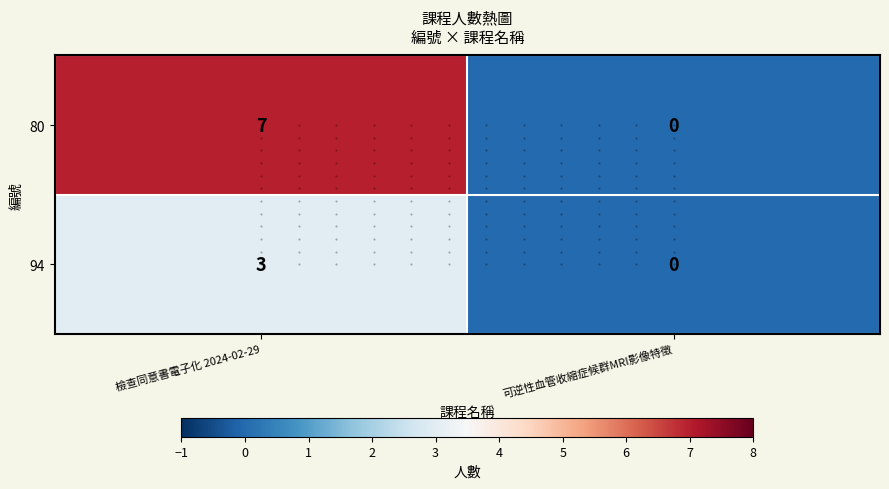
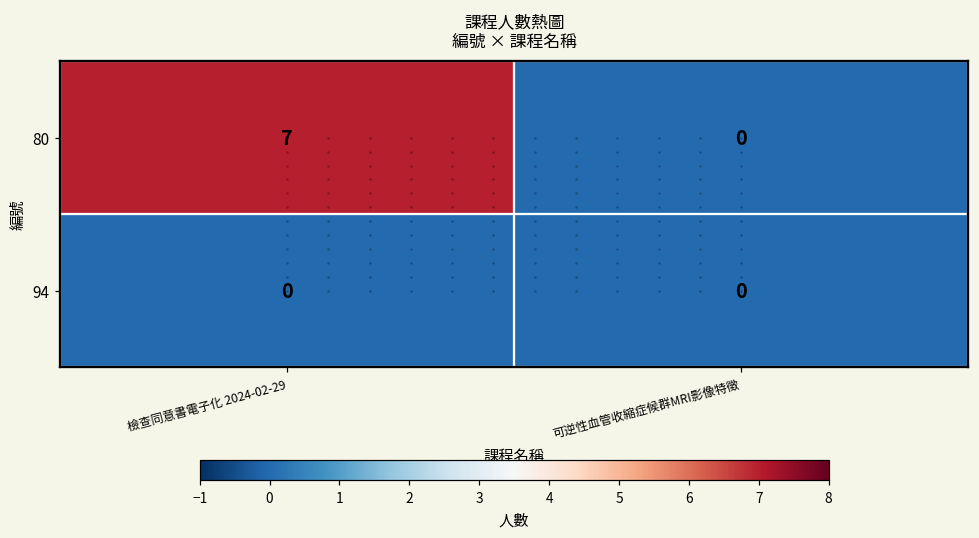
94, 檢查同意書電子化 2024-02-29: 3 -> 0
